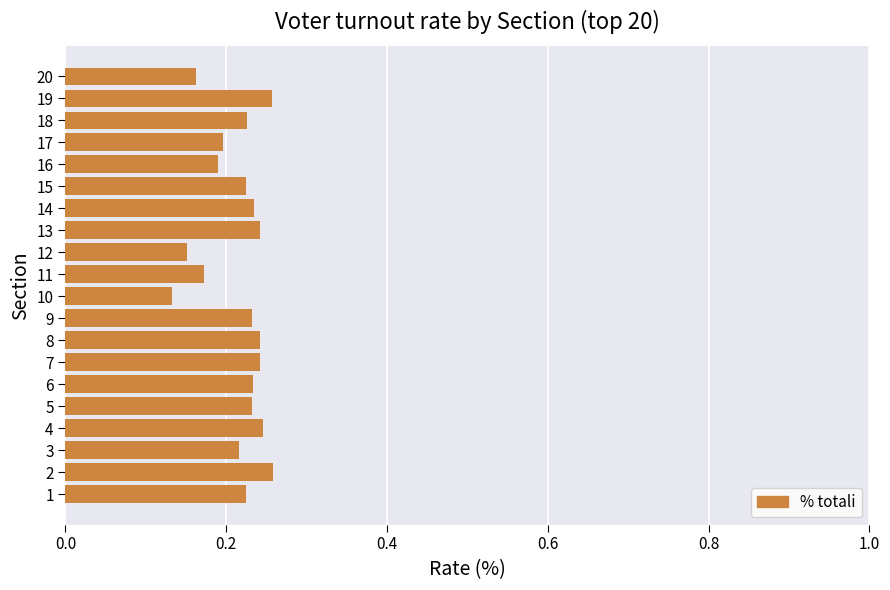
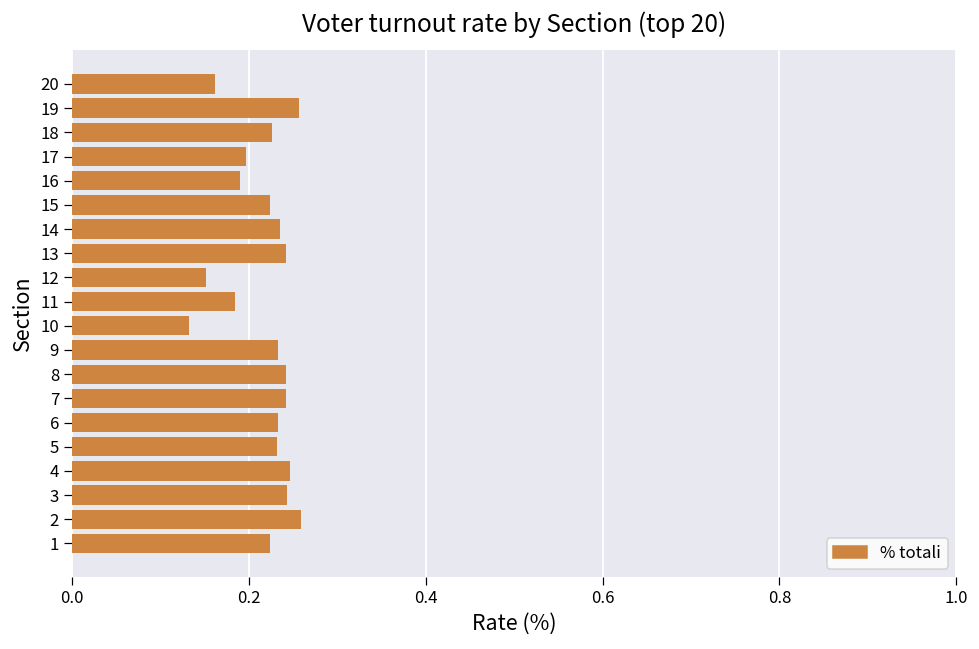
11: 0.17 -> 0.18
3: 0.22 -> 0.24
